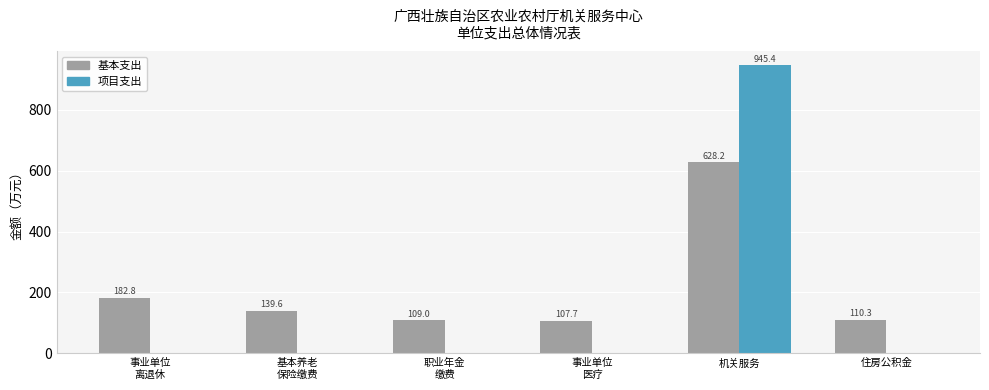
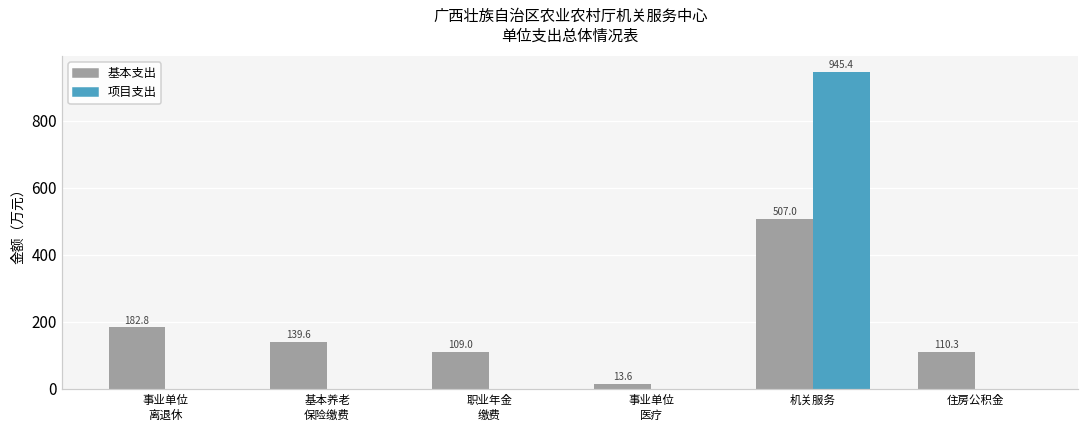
基本支出, 事业单位 医疗: 107.7 -> 13.6
基本支出, 机关服务: 628.2 -> 507.0
